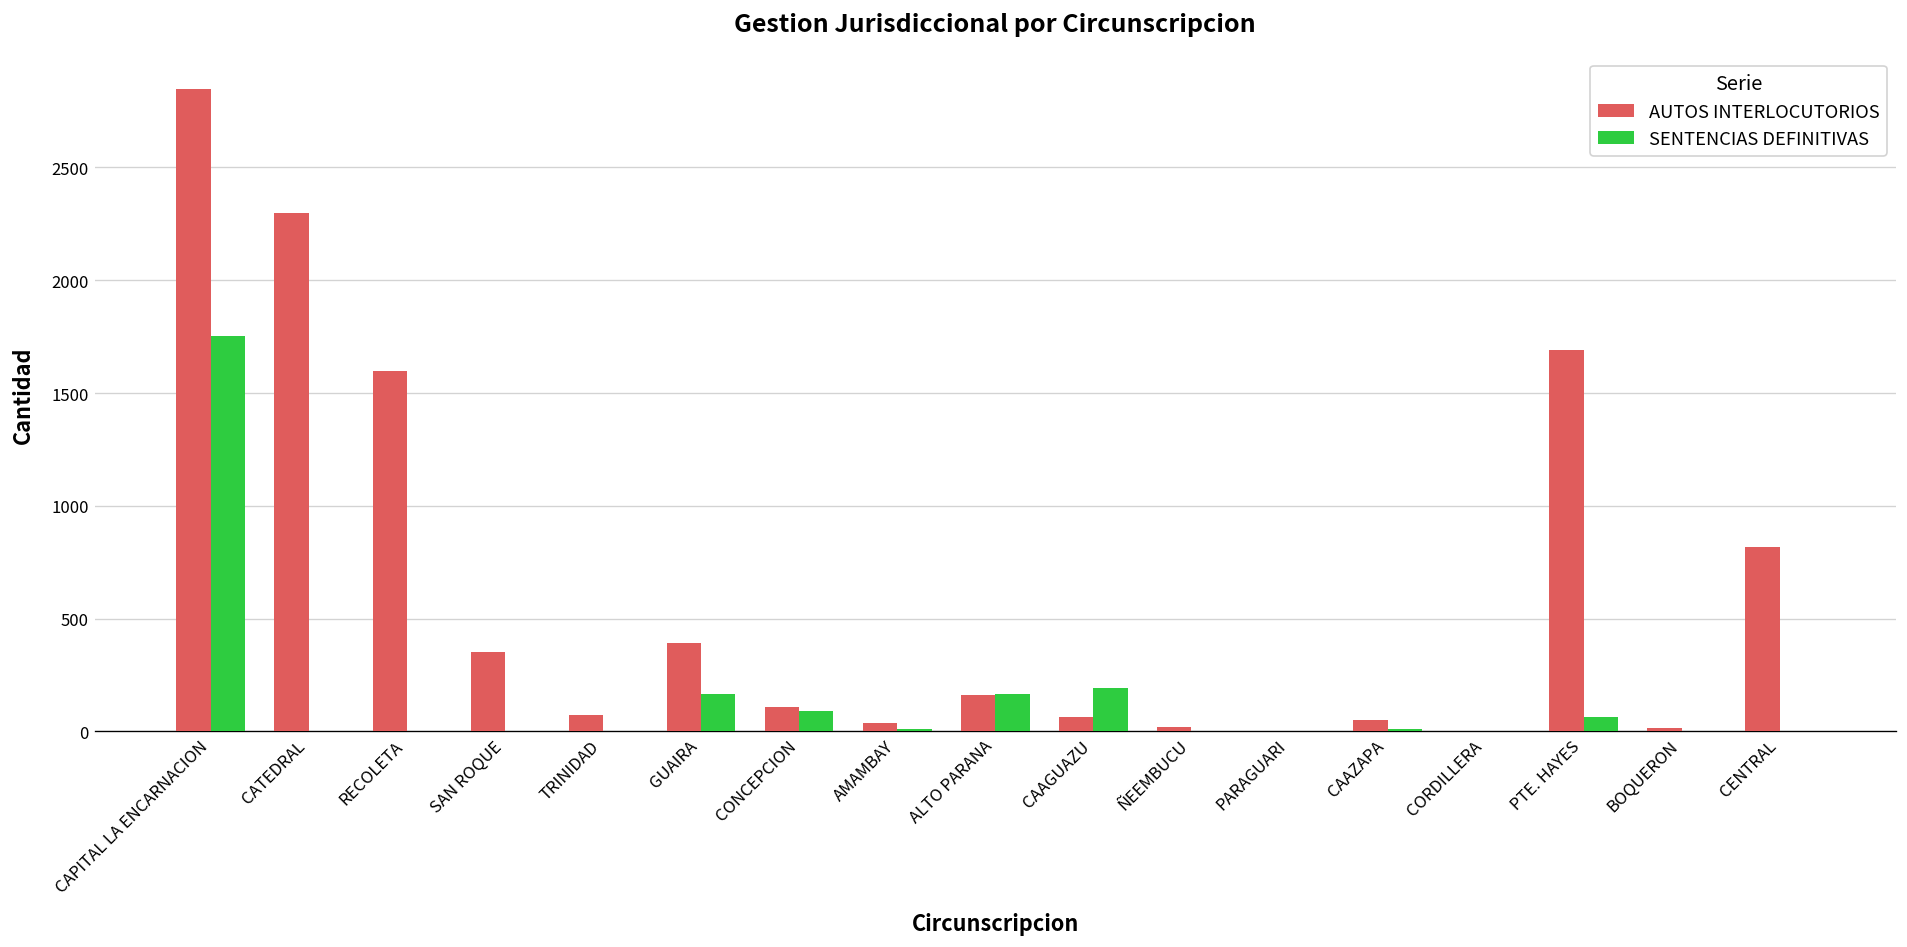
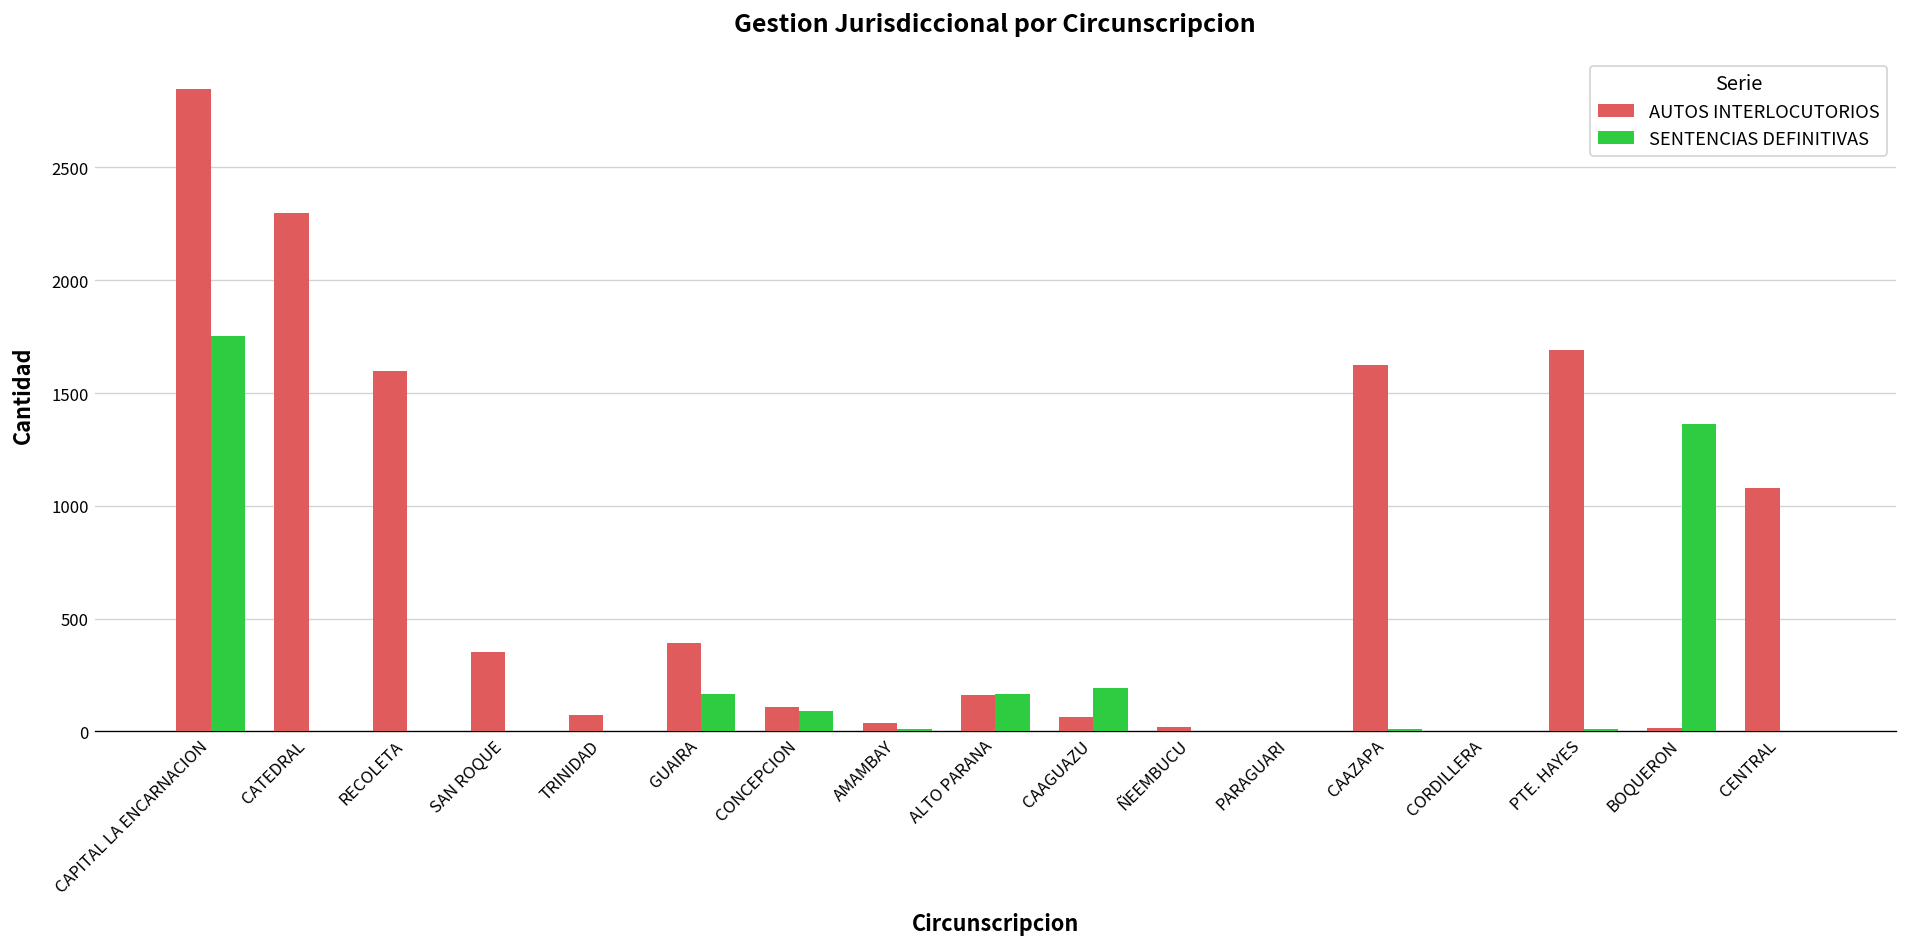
AUTOS INTERLOCUTORIOS, CAAZAPA: 50 -> 1630
SENTENCIAS DEFINITIVAS, PTE. HAYES: 60 -> 10
SENTENCIAS DEFINITIVAS, BOQUERON: 0 -> 1360
AUTOS INTERLOCUTORIOS, CENTRAL: 820 -> 1080
